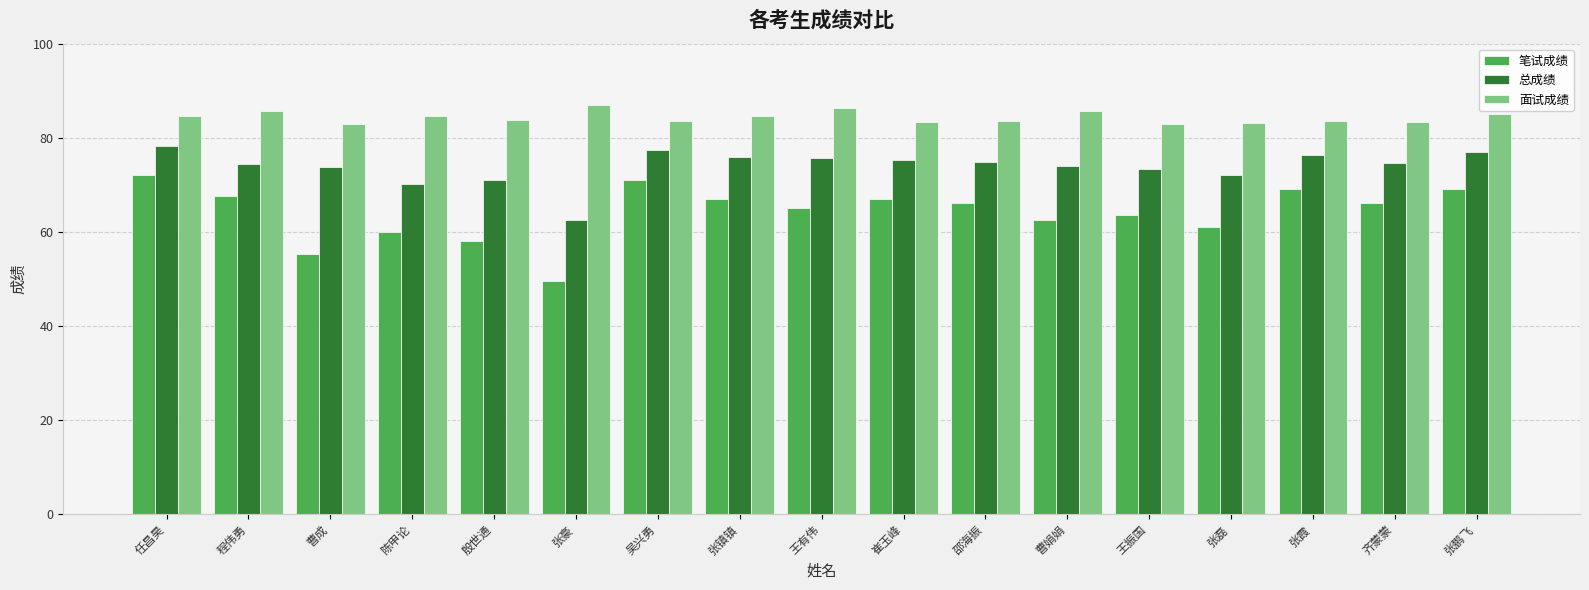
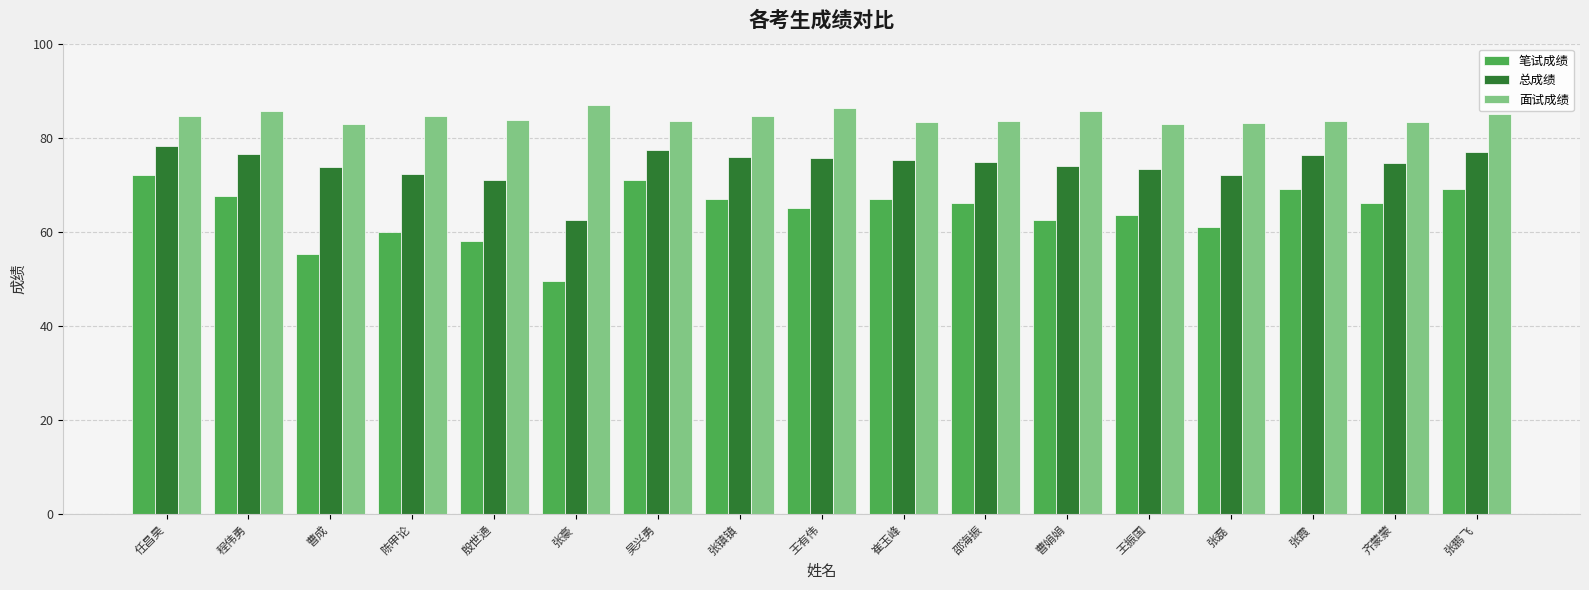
总成绩, 程伟勇: 74 -> 77
总成绩, 陈甲论: 70 -> 72
